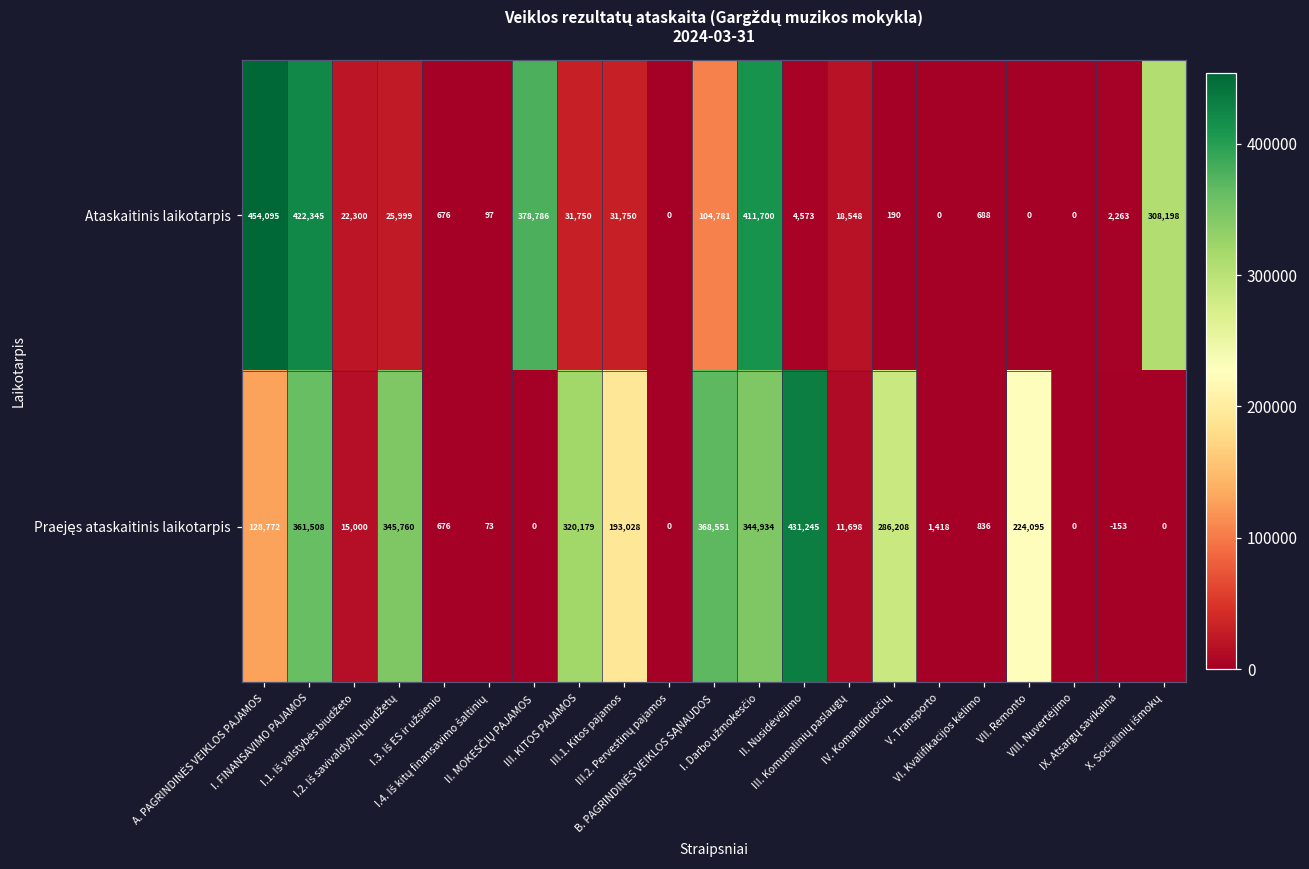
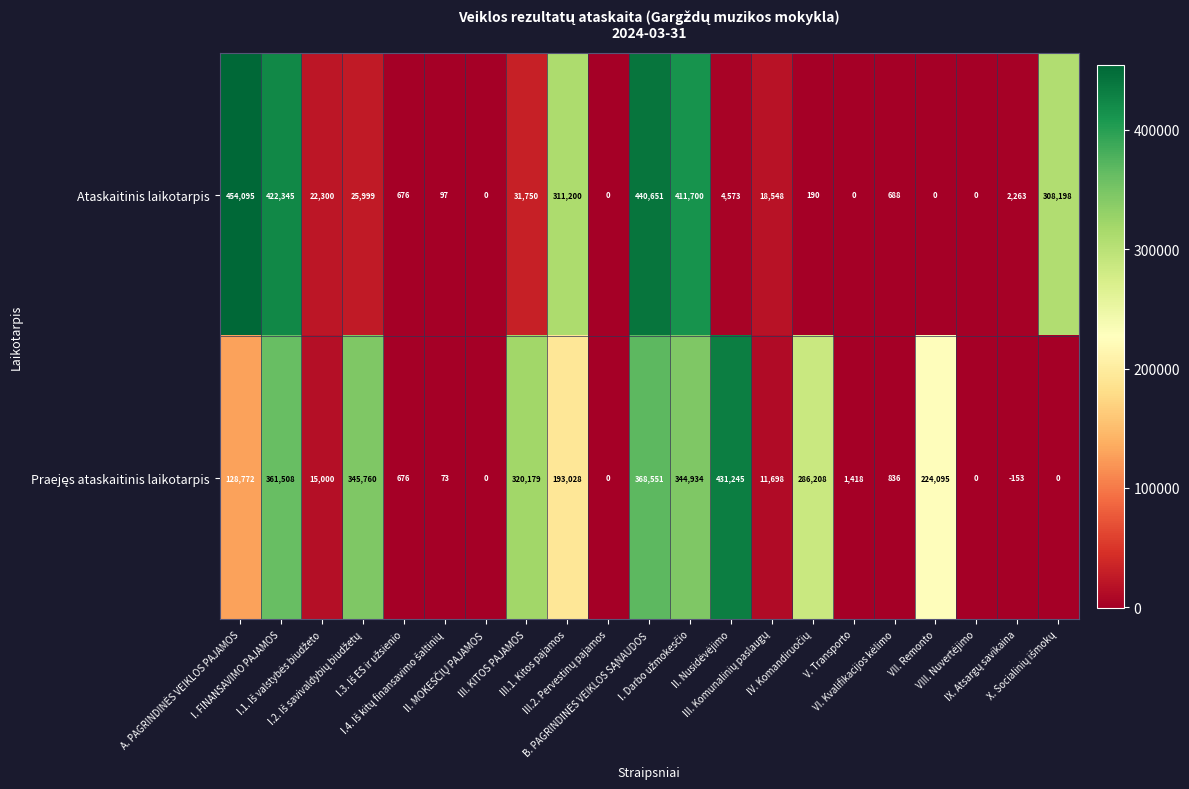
Ataskaitinis laikotarpis, II. MOKESČIŲ PAJAMOS: 378,786 -> 0
Ataskaitinis laikotarpis, III.1. Kitos pajamos: 31,750 -> 311,200
Ataskaitinis laikotarpis, B. PAGRINDINĖS VEIKLOS SĄNAUDOS: 104,781 -> 440,651
